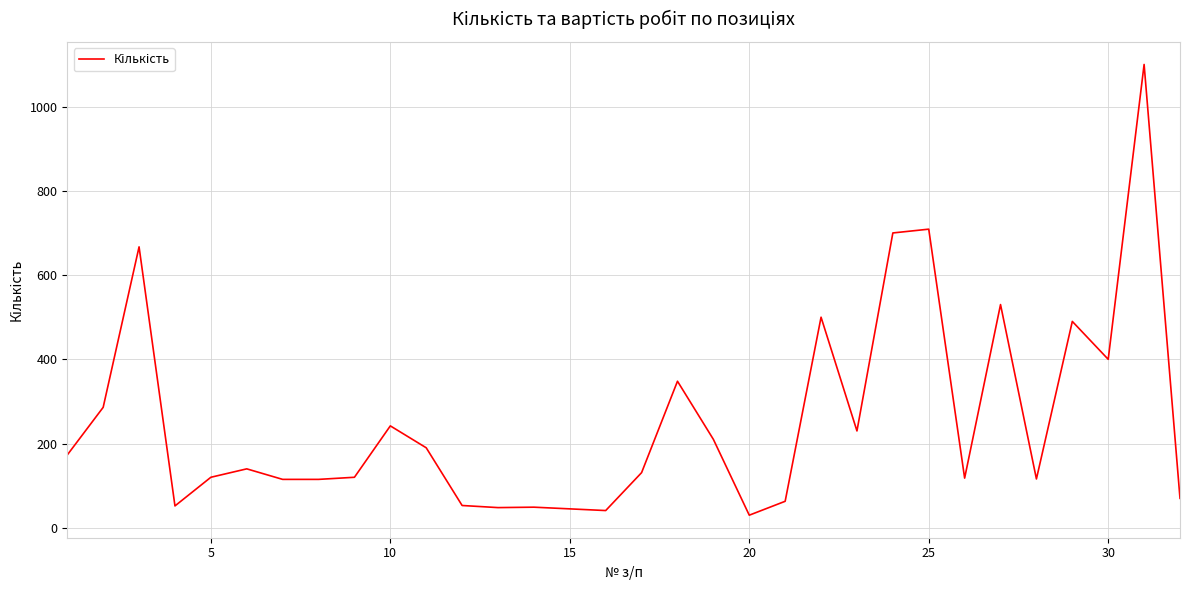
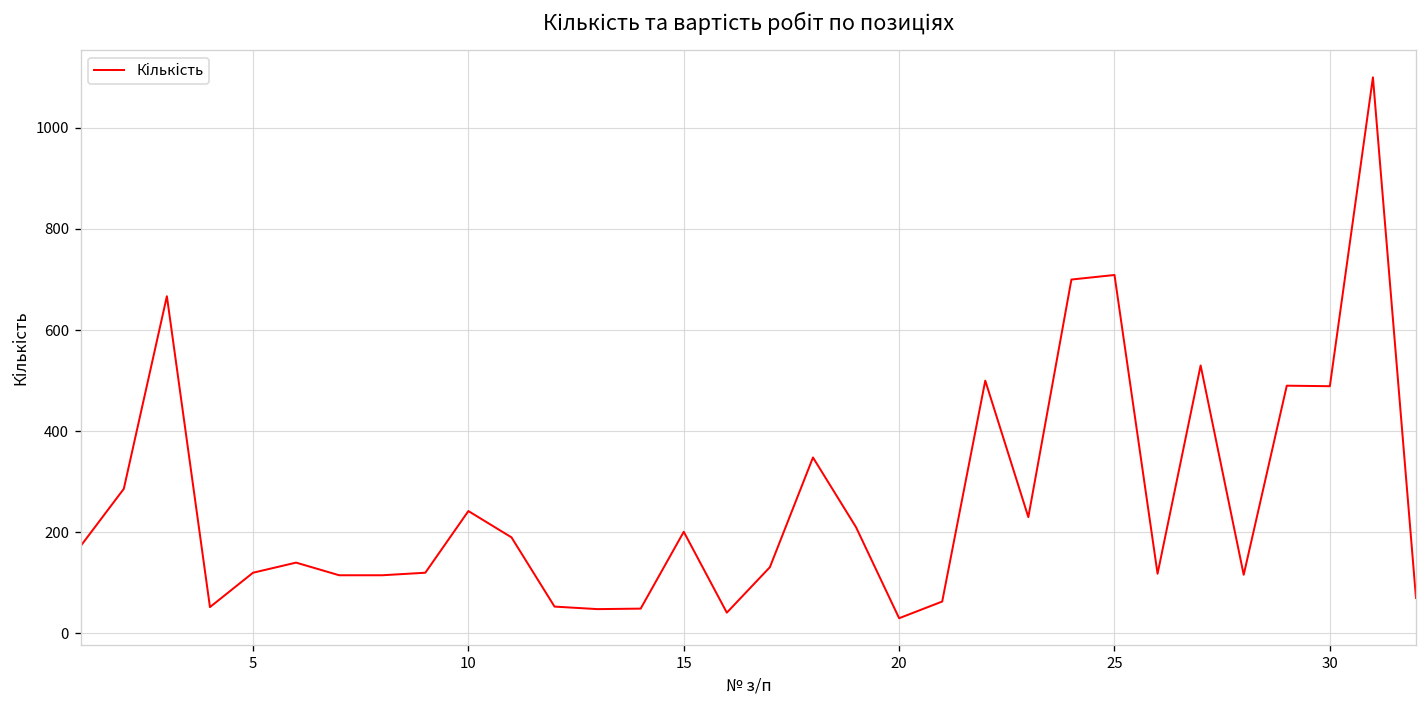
15: 50 -> 200
30: 400 -> 490
